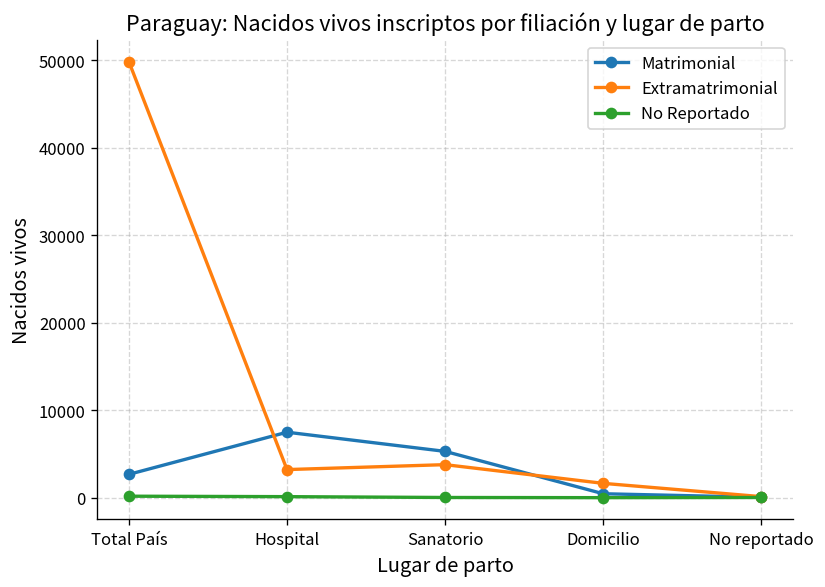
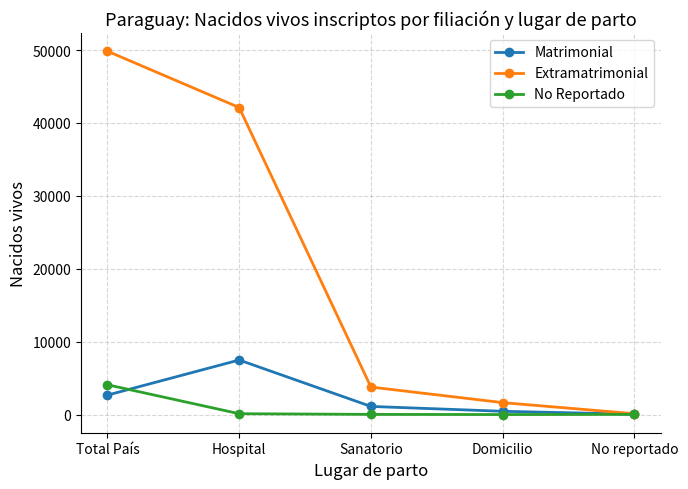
No Reportado, Total País: 0 -> 4000
Extramatrimonial, Hospital: 3000 -> 42000
Matrimonial, Sanatorio: 5000 -> 1000
